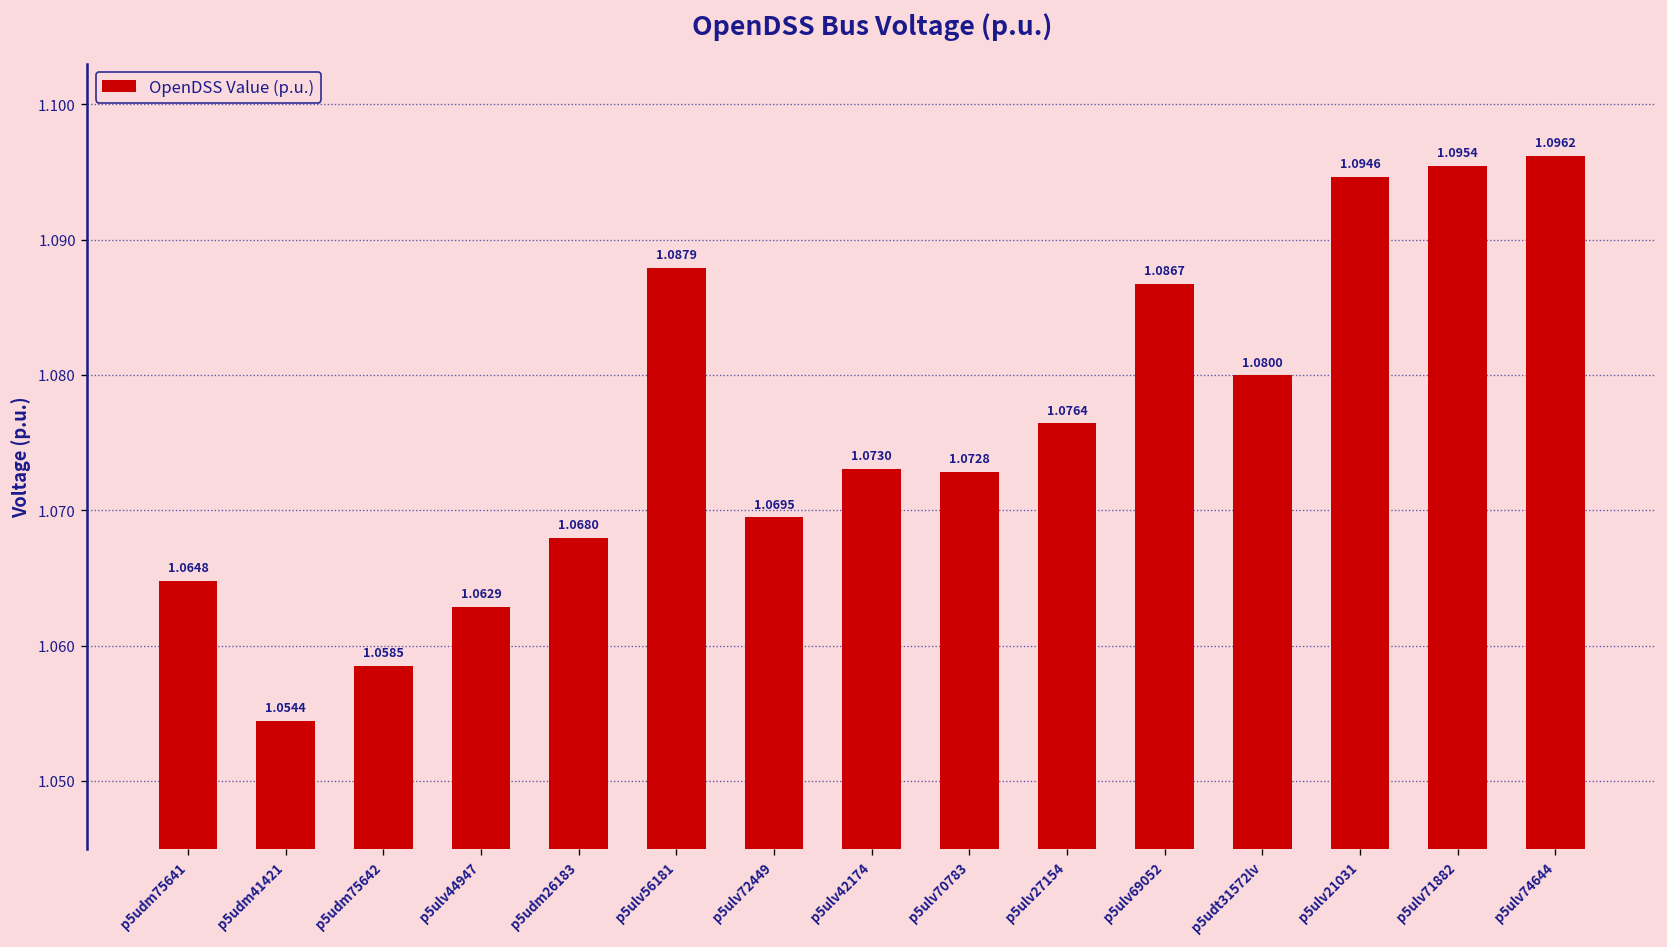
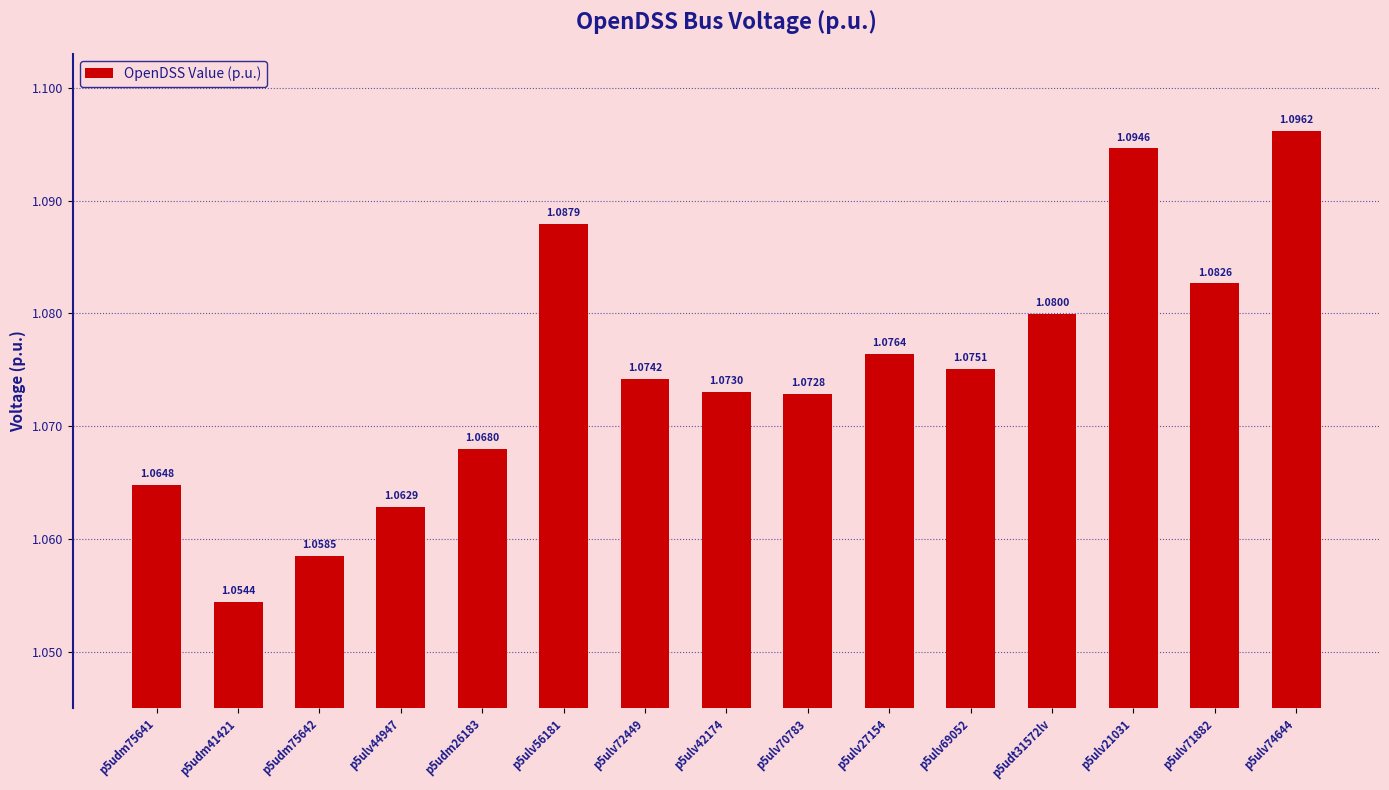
p5ulv72449: 1.0695 -> 1.0742
p5ulv69052: 1.0867 -> 1.0751
p5ulv71882: 1.0954 -> 1.0826
